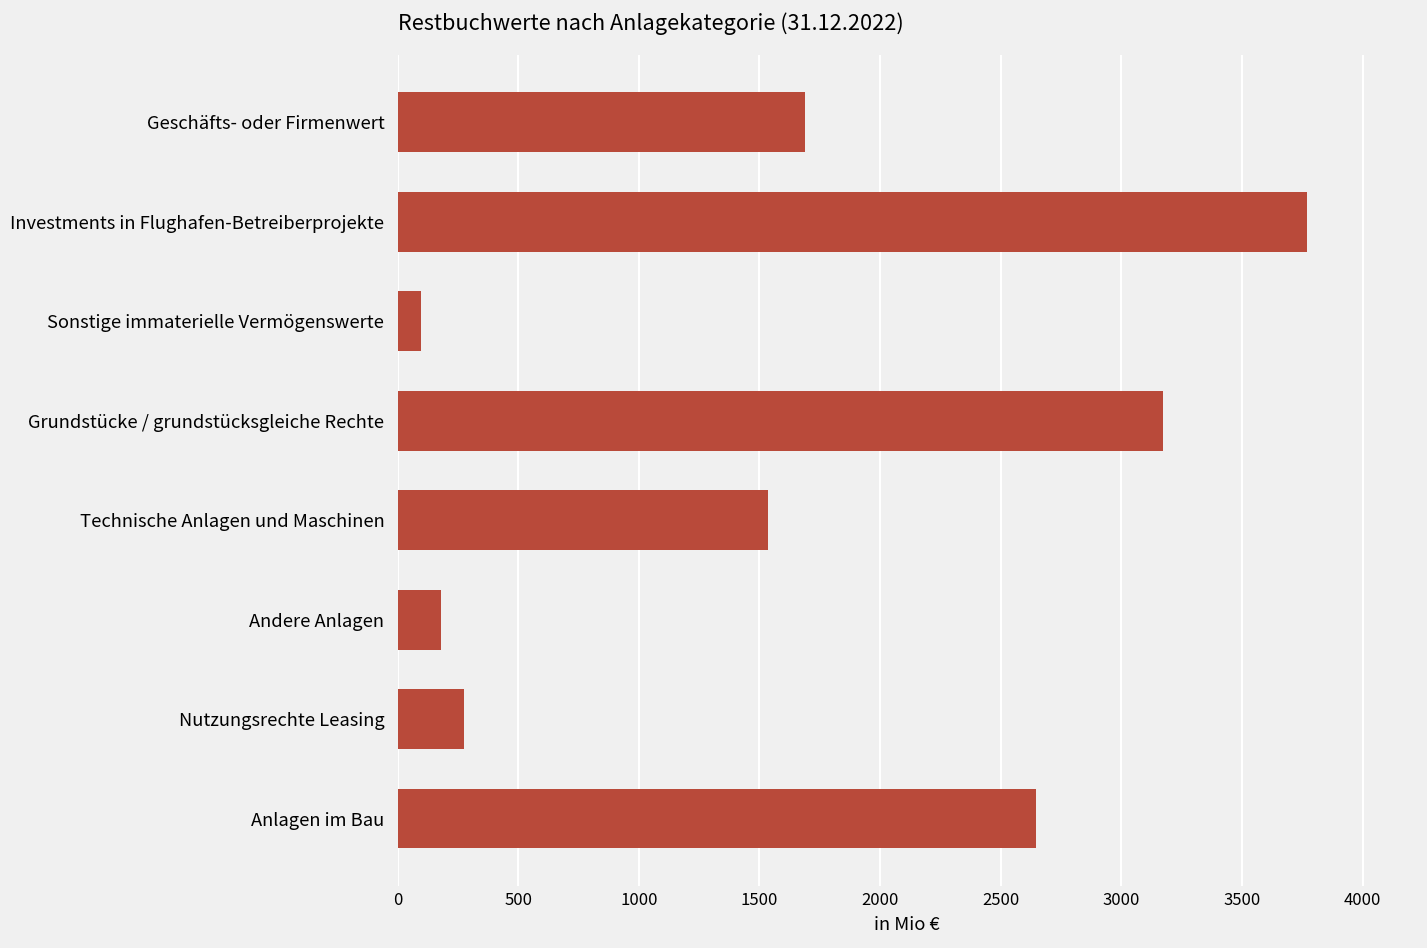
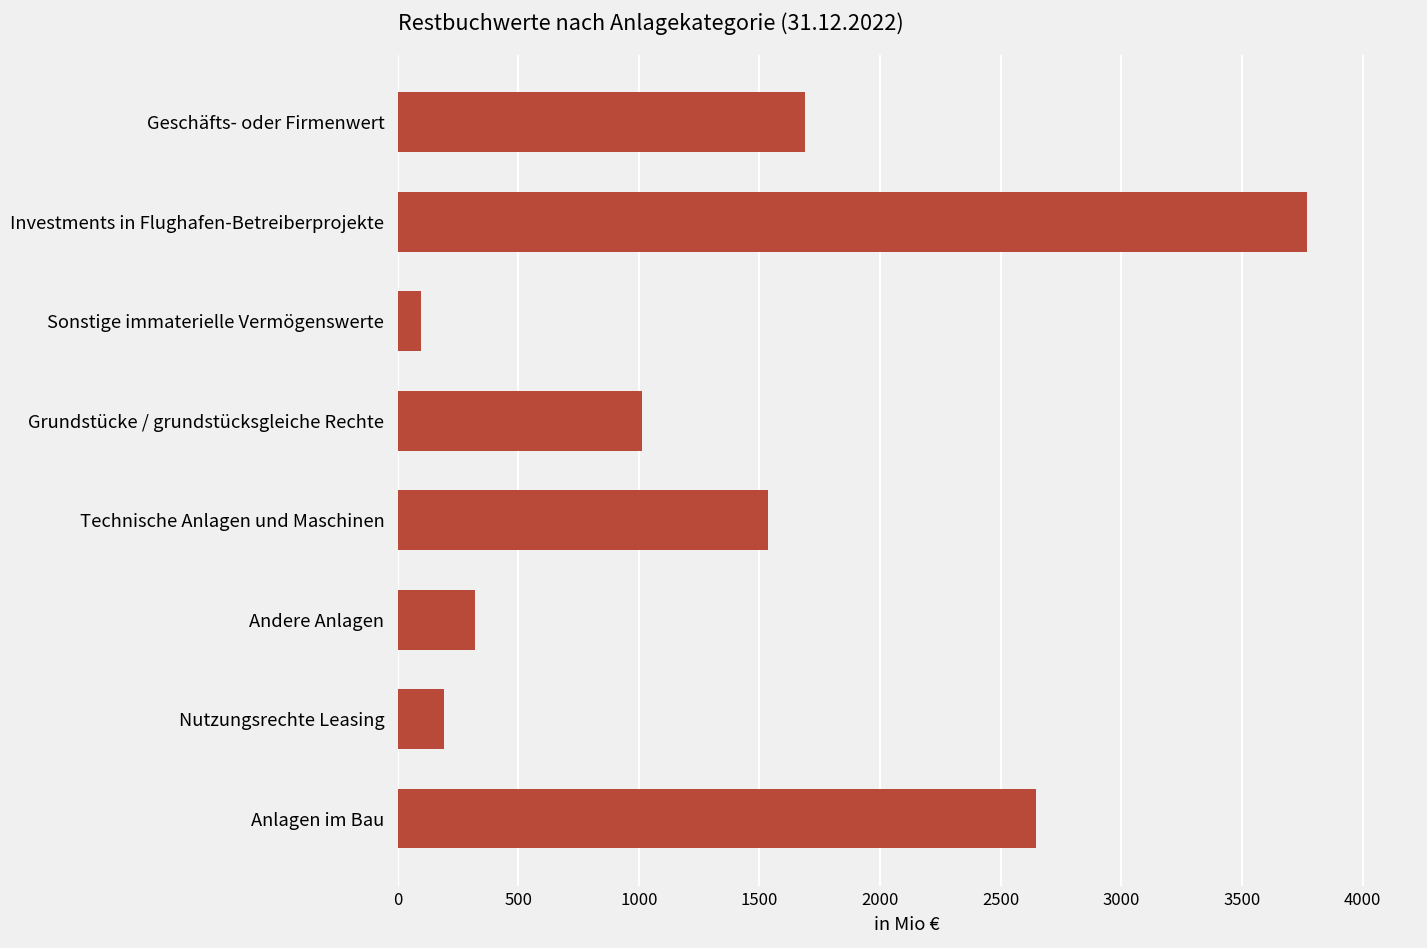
Grundstücke / grundstücksgleiche Rechte: 3170 -> 1010
Andere Anlagen: 180 -> 320
Nutzungsrechte Leasing: 280 -> 190
